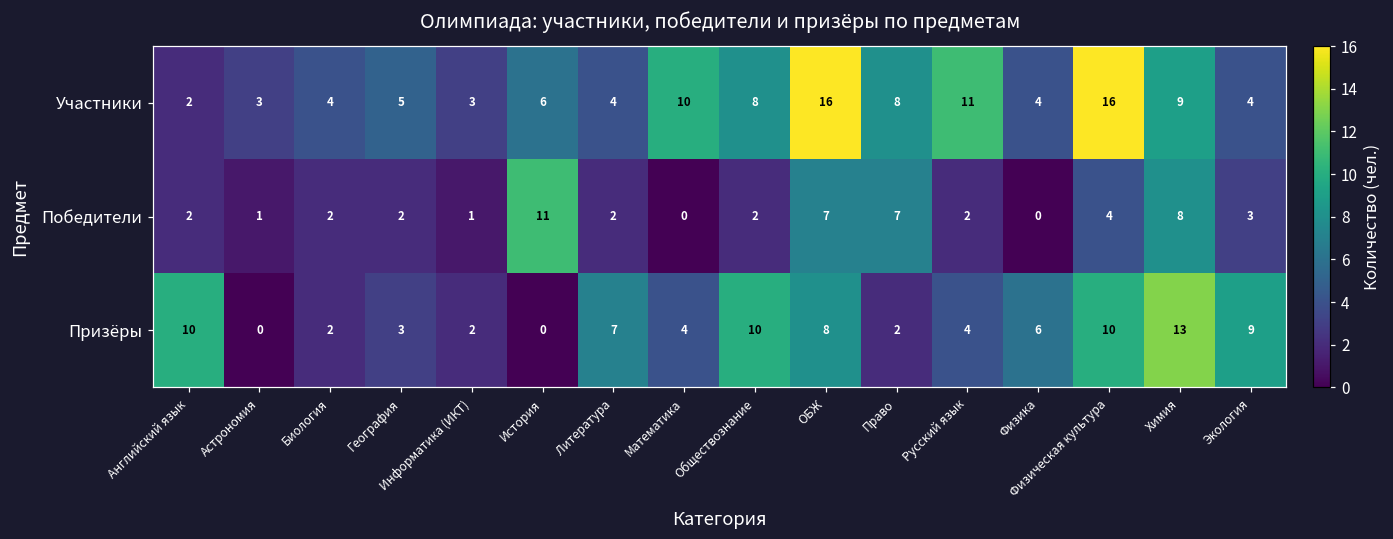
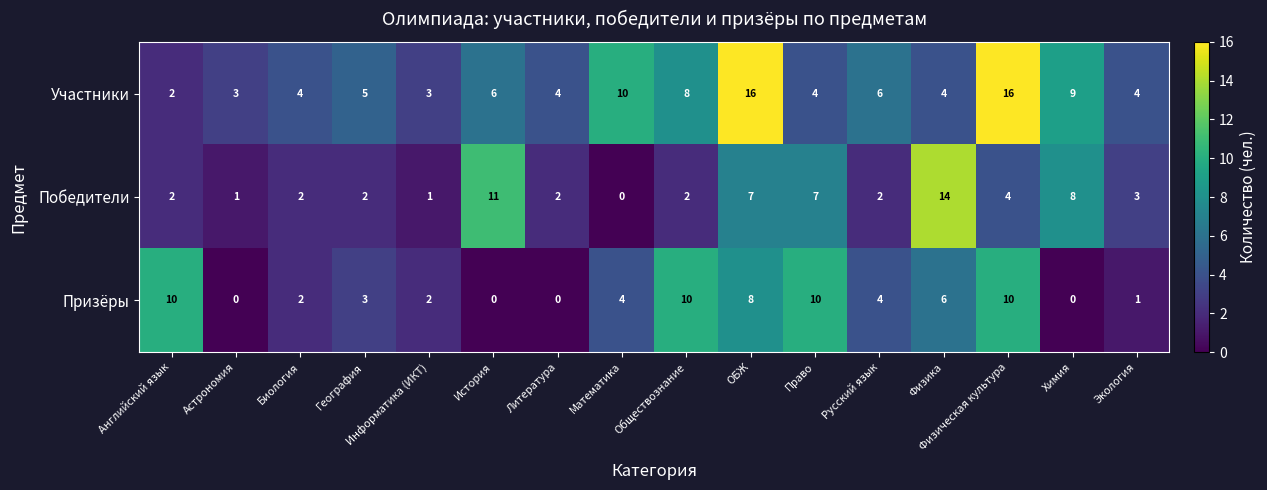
Участники, Право: 8 -> 4
Участники, Русский язык: 11 -> 6
Победители, Физика: 0 -> 14
Призёры, Литература: 7 -> 0
Призёры, Право: 2 -> 10
Призёры, Химия: 13 -> 0
Призёры, Экология: 9 -> 1
